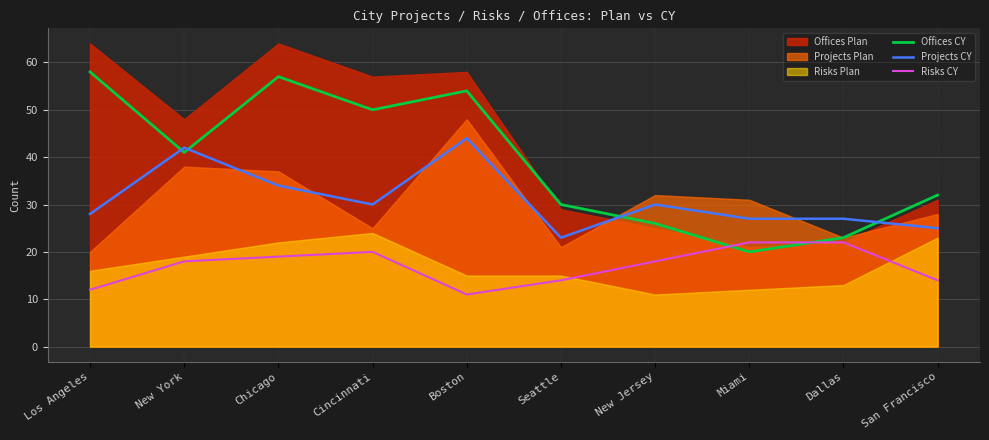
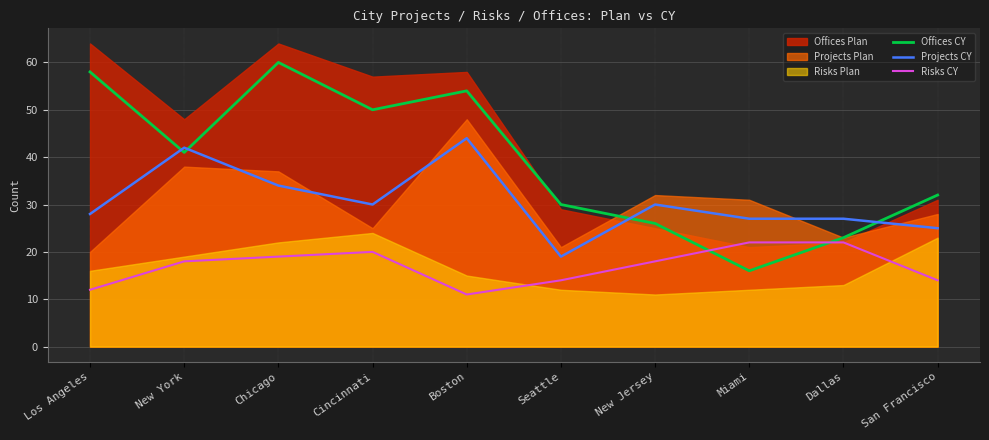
Offices CY, Chicago: 57 -> 60
Projects CY, Seattle: 23 -> 19
Risks Plan, Seattle: 15 -> 12
Offices CY, Miami: 20 -> 16
